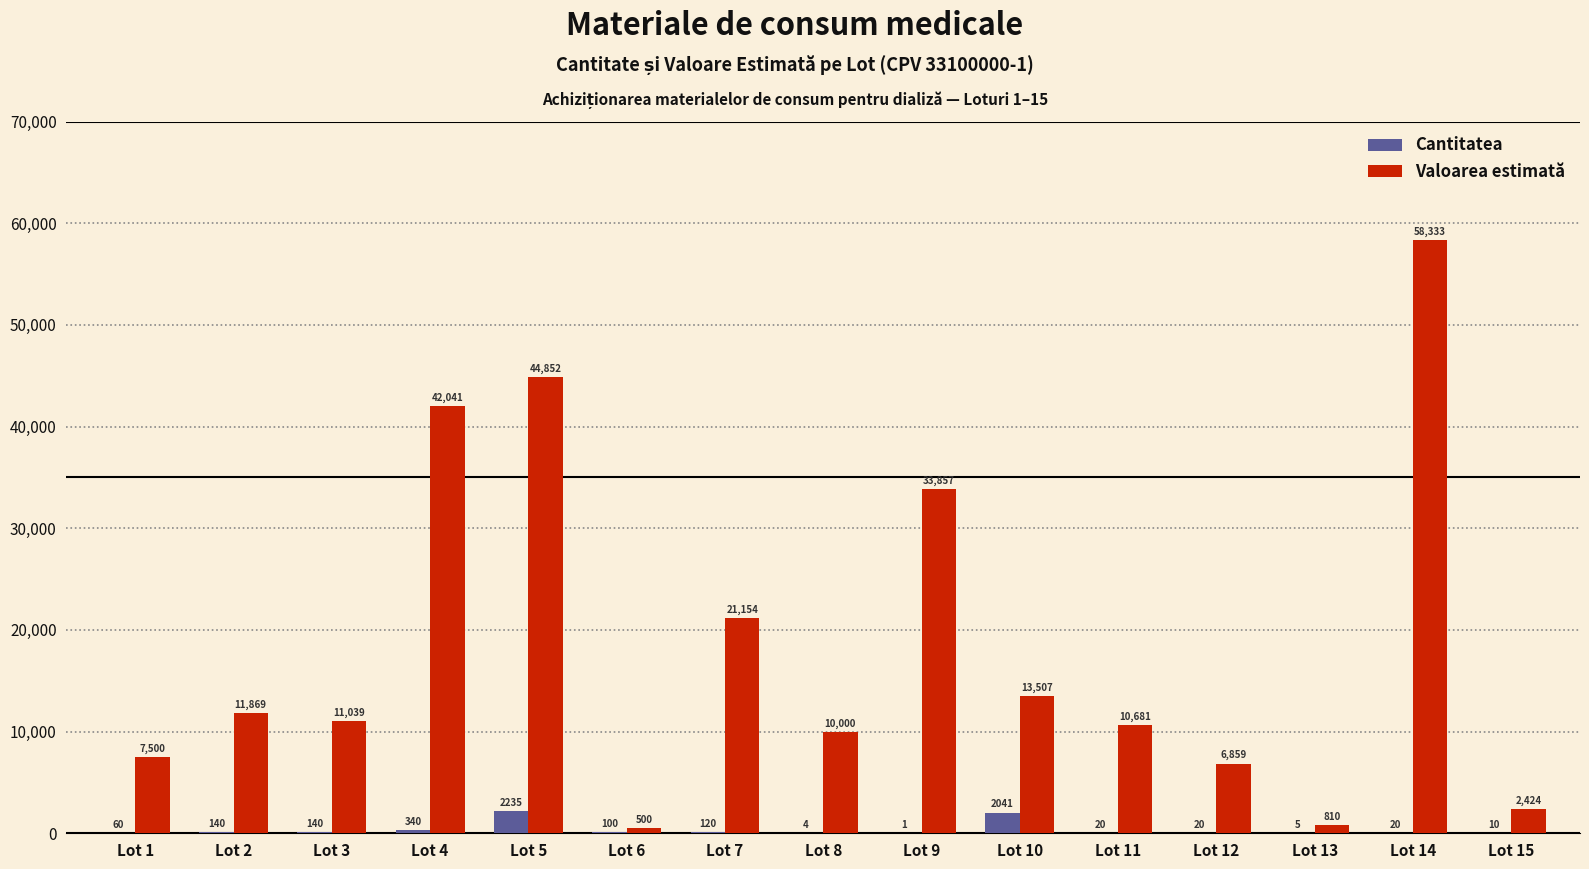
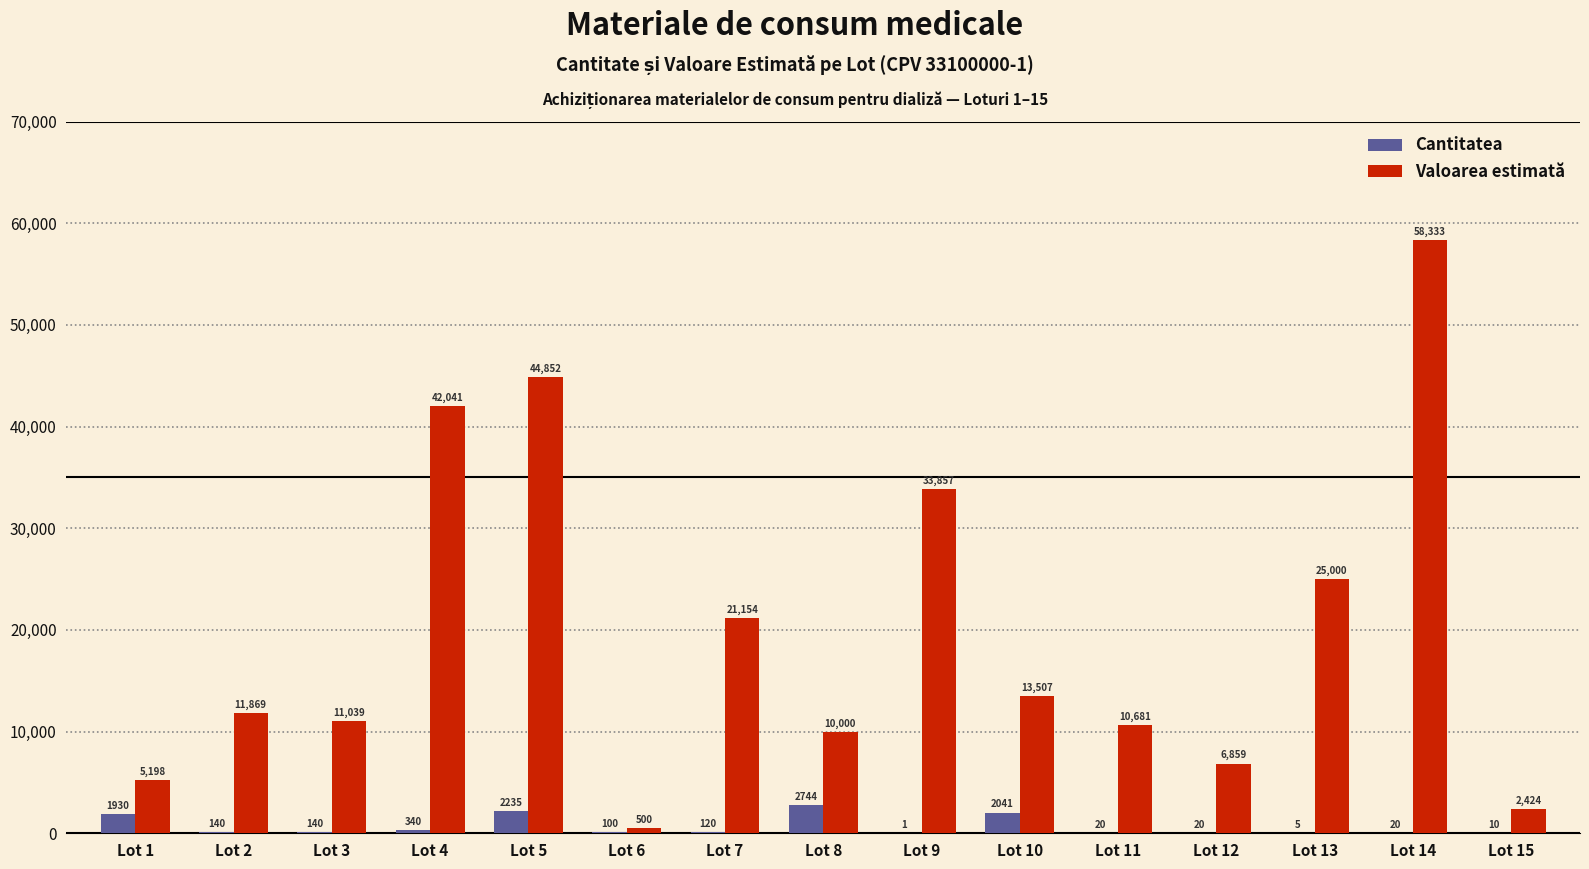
Cantitatea, Lot 1: 60 -> 1930
Valoarea estimată, Lot 1: 7,500 -> 5,198
Cantitatea, Lot 8: 4 -> 2744
Valoarea estimată, Lot 13: 810 -> 25,000
